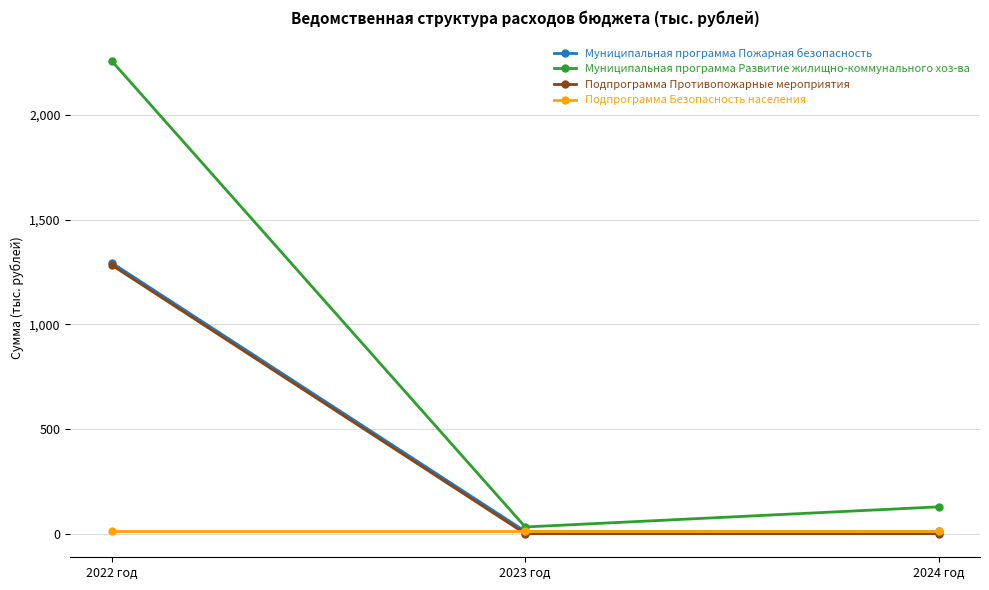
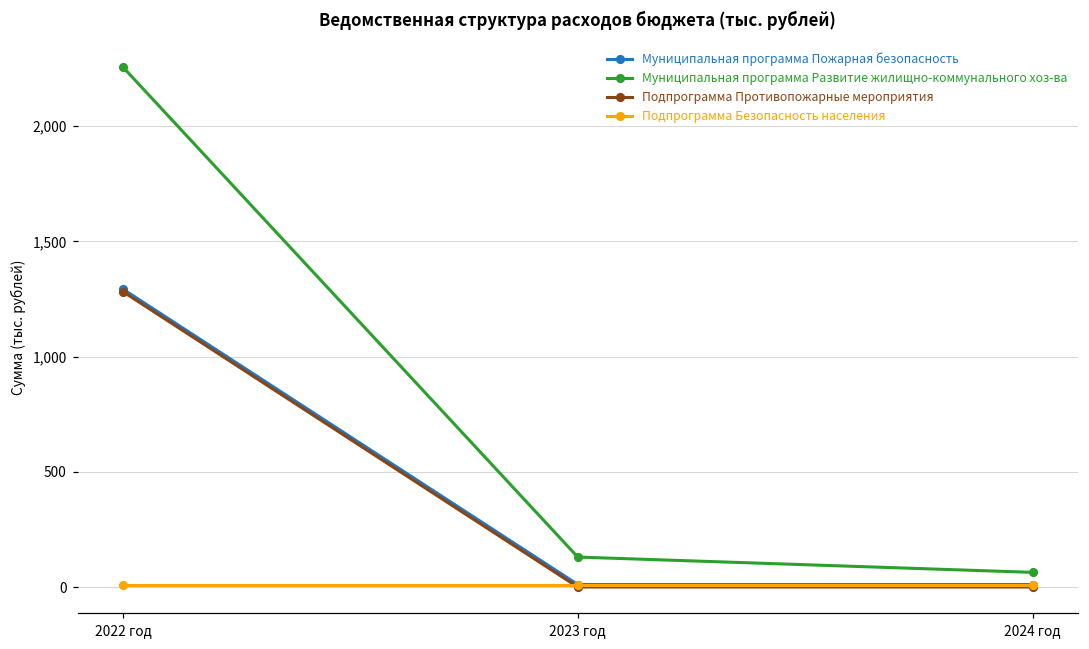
Муниципальная программа Развитие жилищно-коммунального хоз-ва, 2023 год: 30 -> 130
Муниципальная программа Развитие жилищно-коммунального хоз-ва, 2024 год: 130 -> 60
